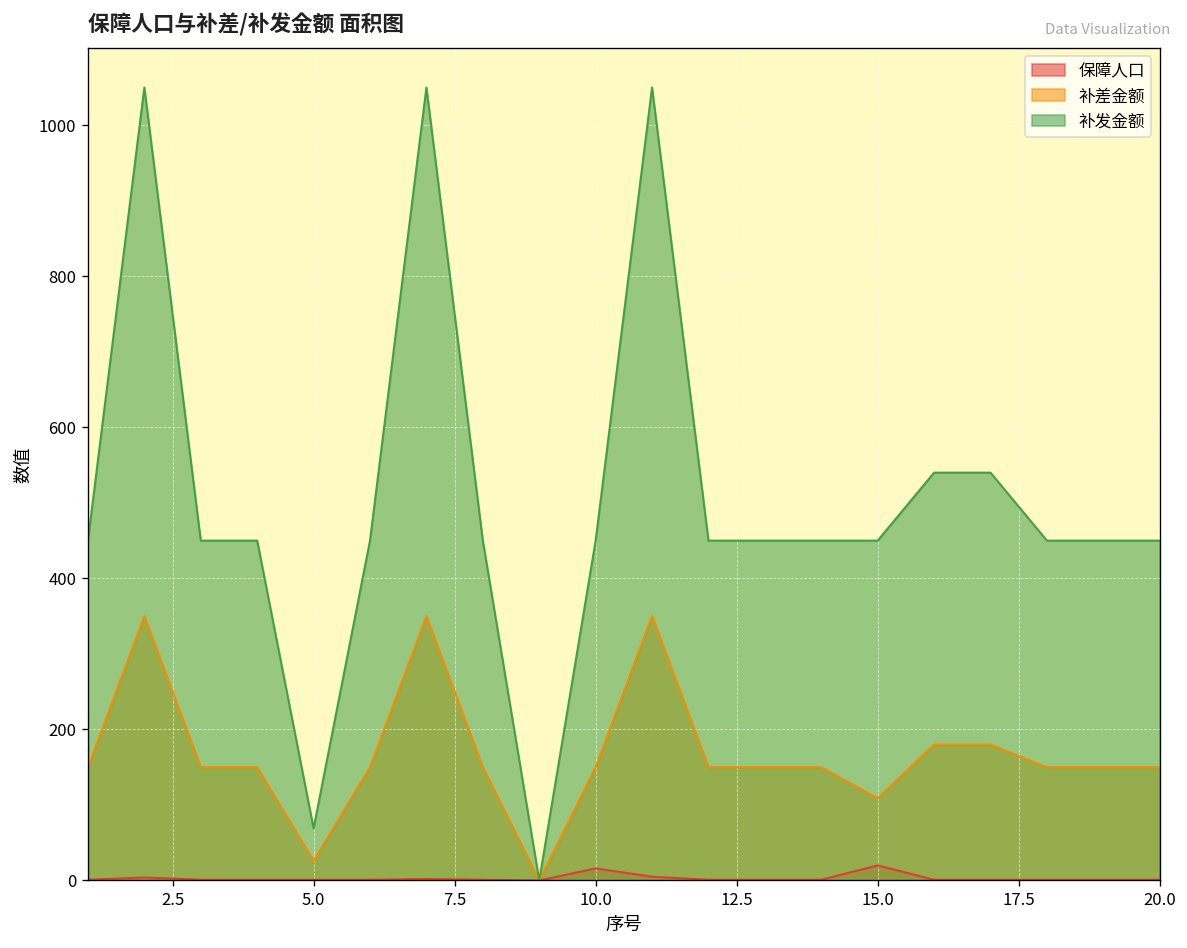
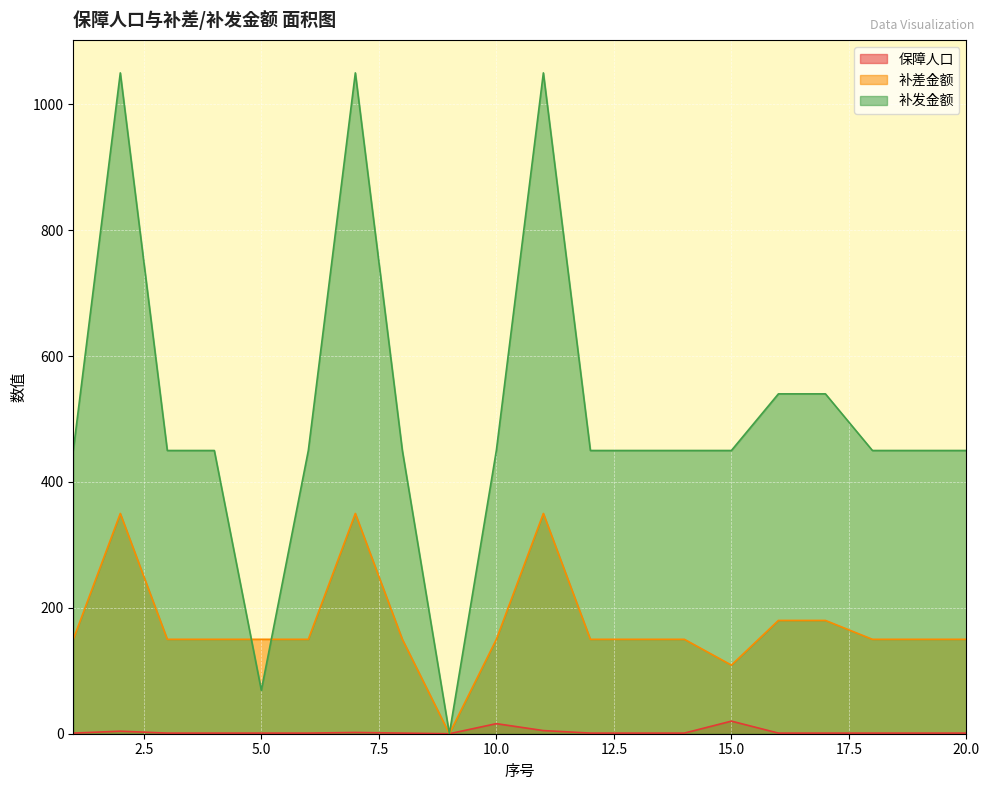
补差金额, 5.0: 30 -> 150
